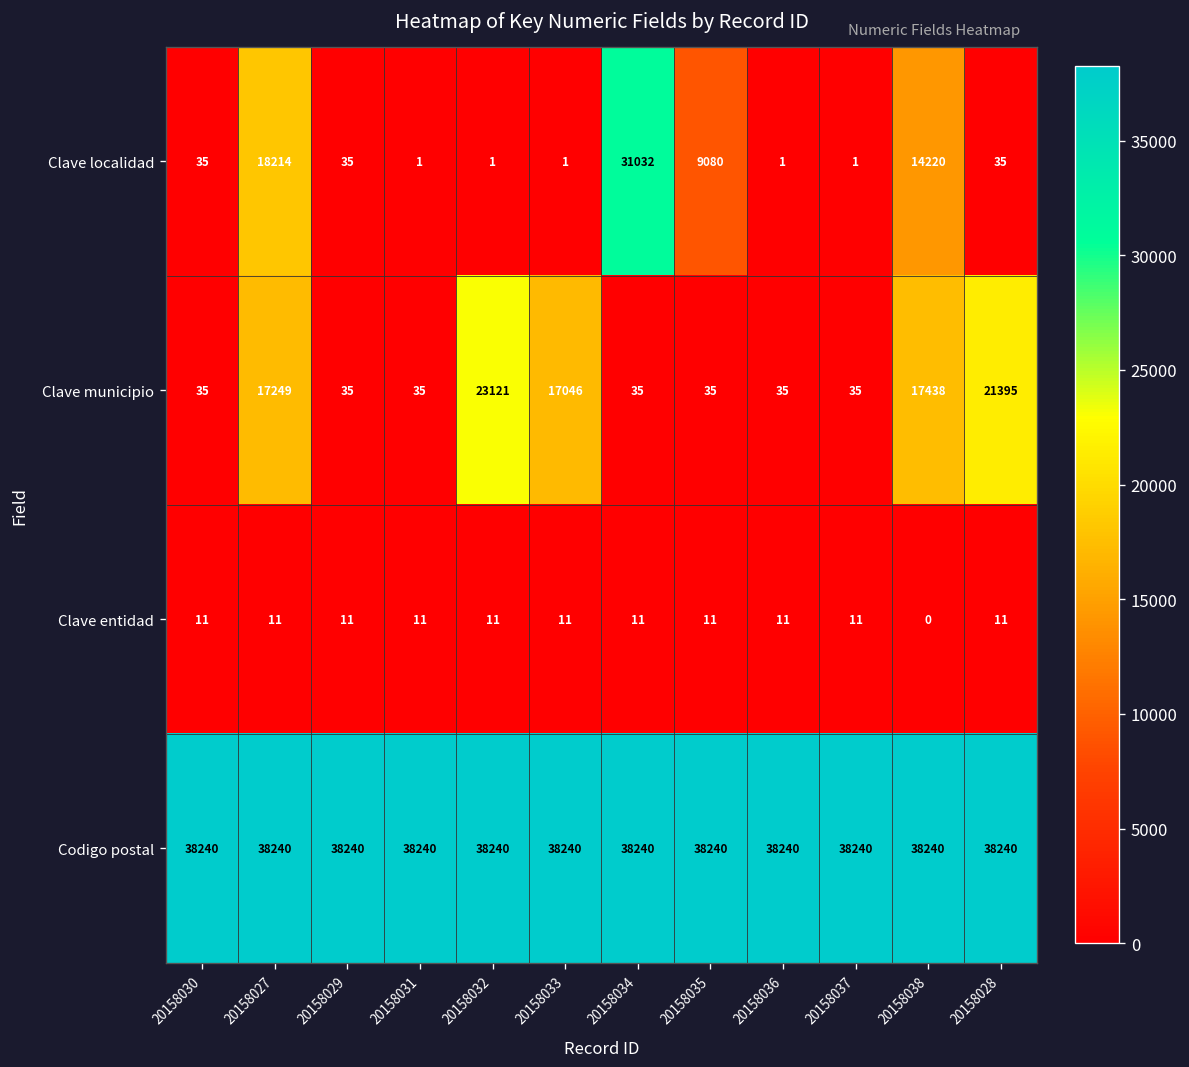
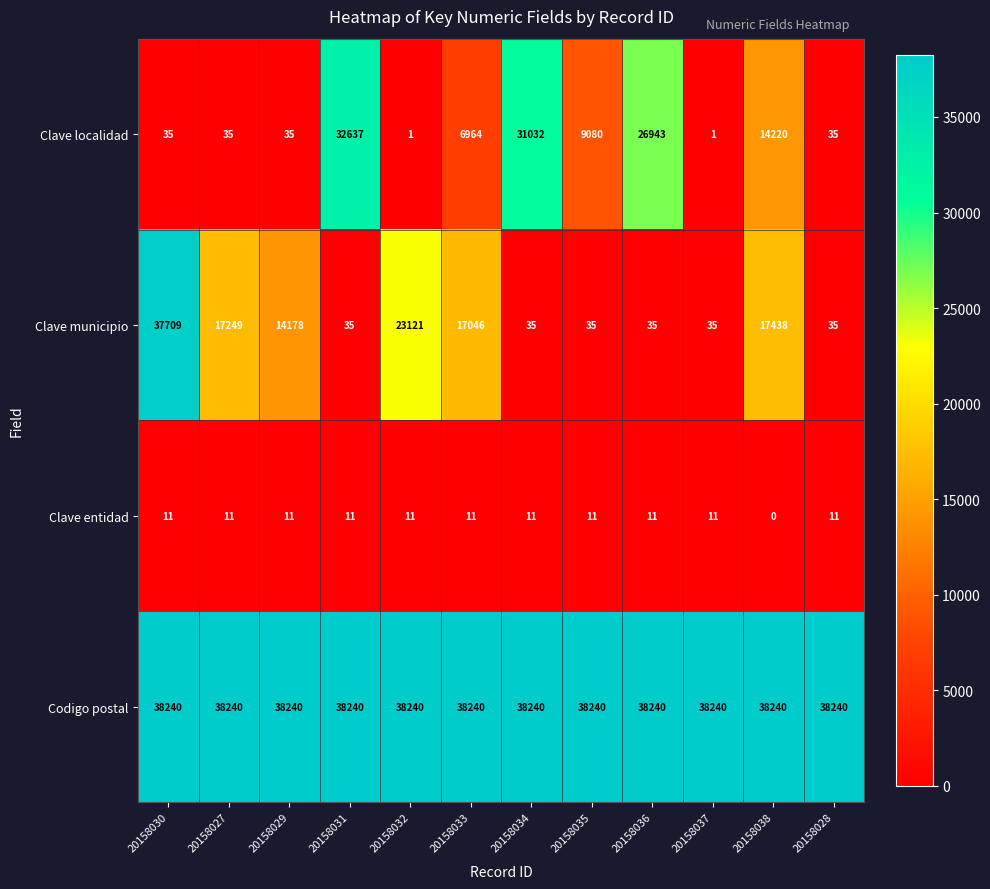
Clave localidad, 20158027: 18214 -> 35
Clave localidad, 20158031: 1 -> 32637
Clave localidad, 20158033: 1 -> 6964
Clave localidad, 20158036: 1 -> 26943
Clave municipio, 20158030: 35 -> 37709
Clave municipio, 20158029: 35 -> 14178
Clave municipio, 20158028: 21395 -> 35
